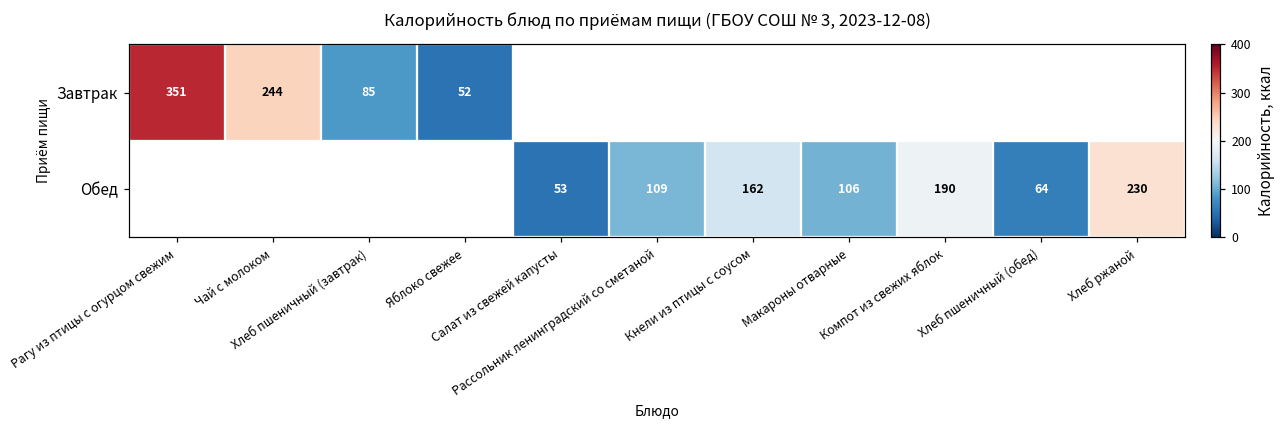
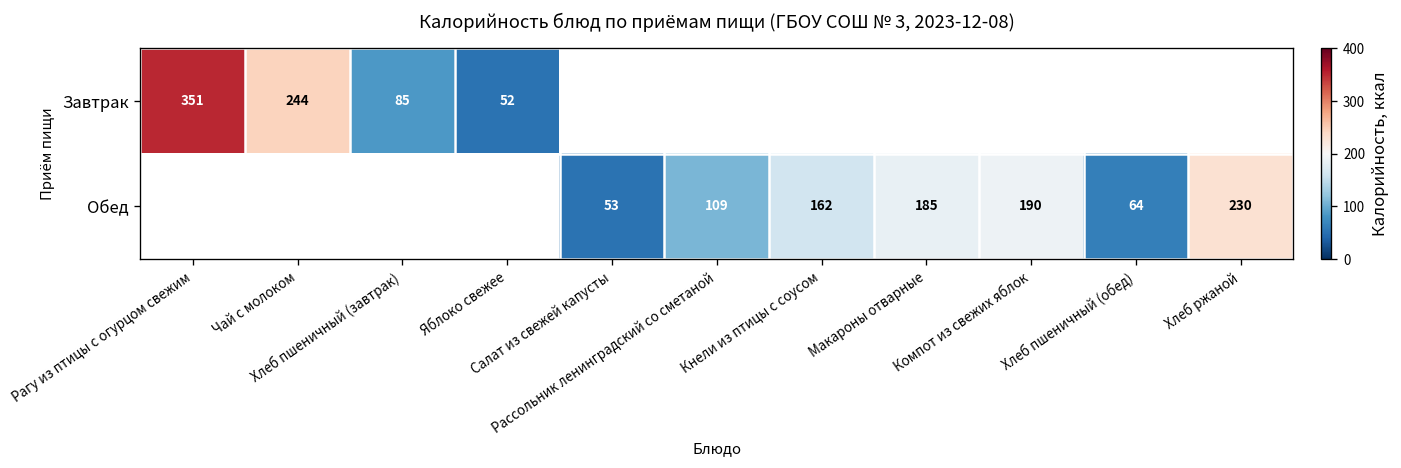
Обед, Макароны отварные: 106 -> 185
